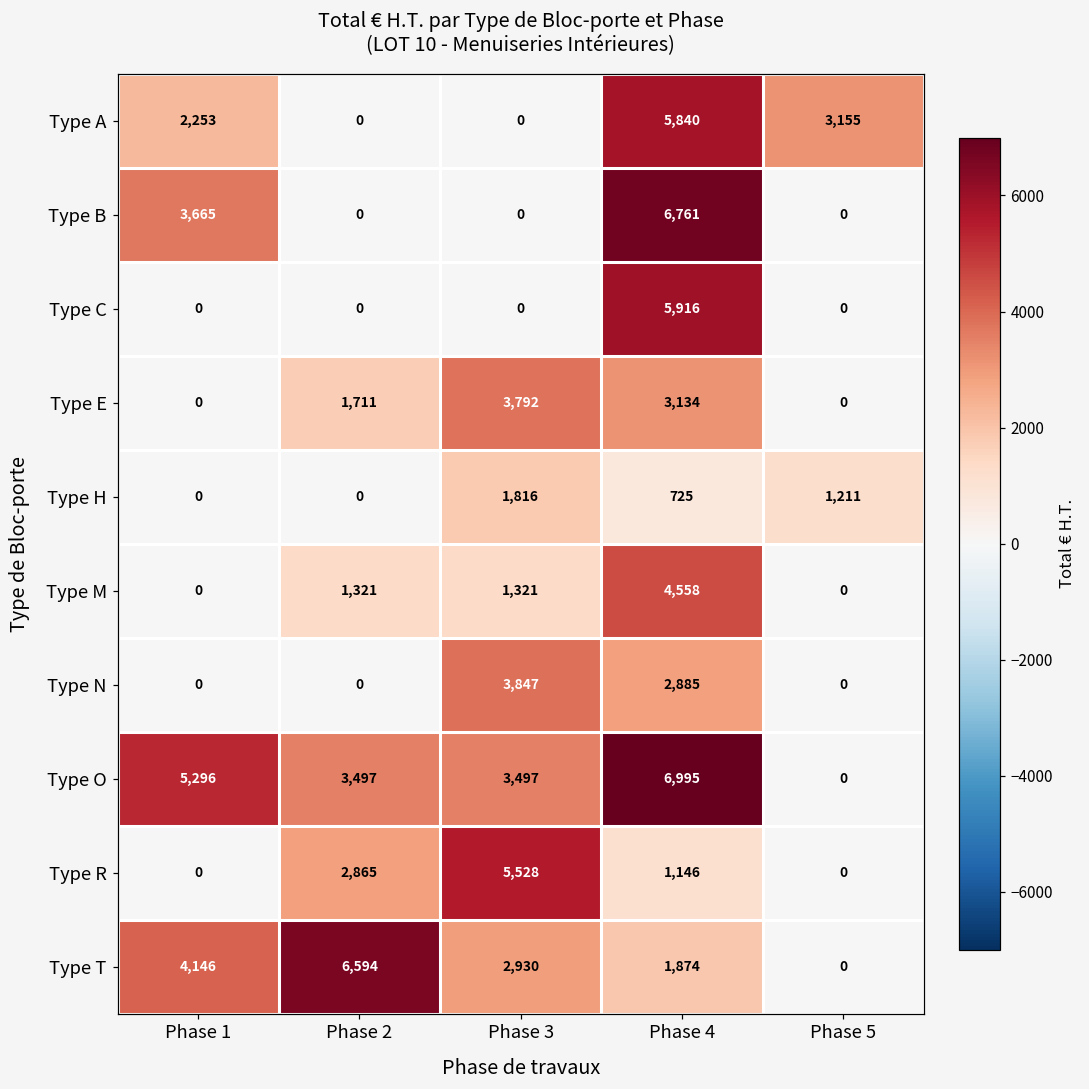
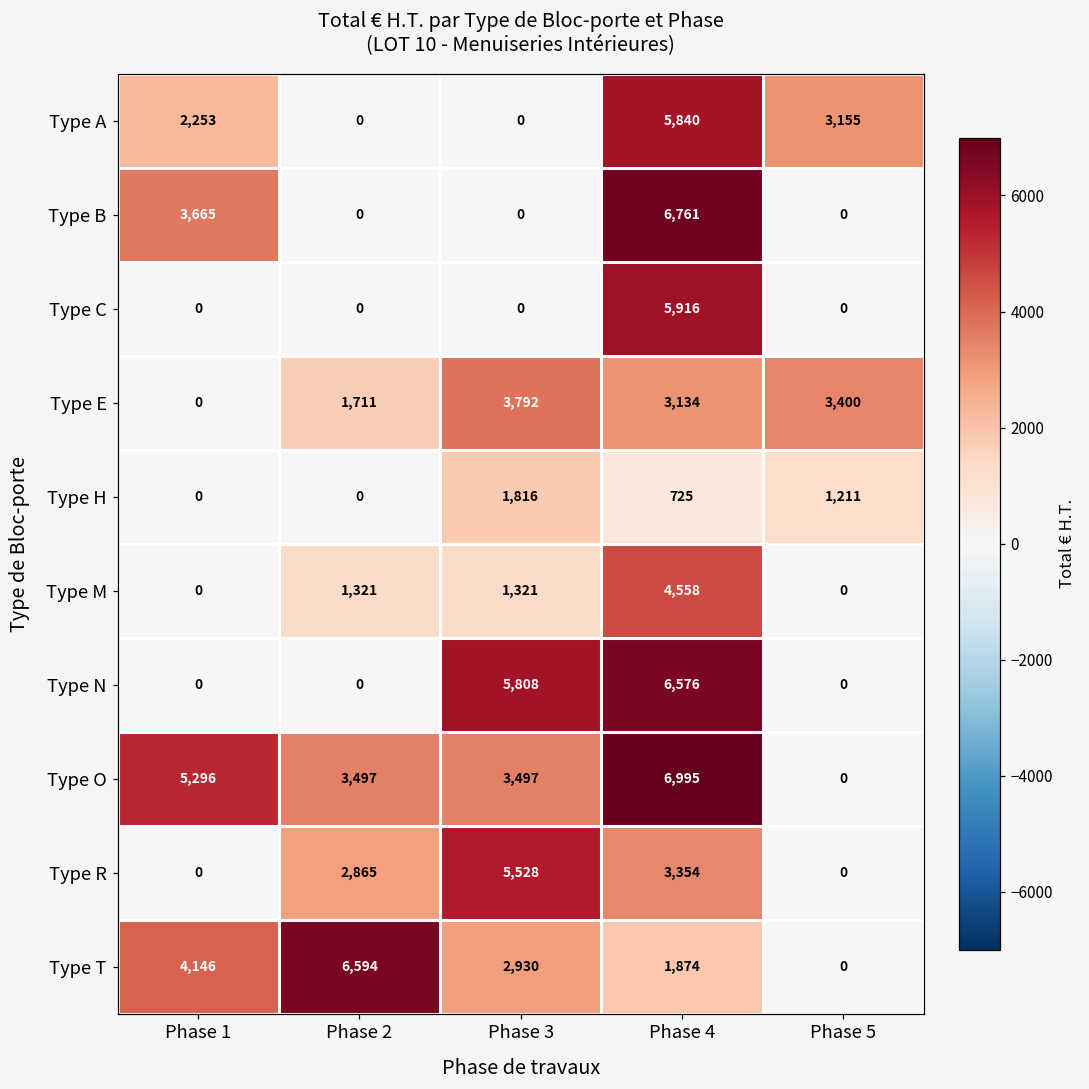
Type E, Phase 5: 0 -> 3,400
Type N, Phase 3: 3,847 -> 5,808
Type N, Phase 4: 2,885 -> 6,576
Type R, Phase 4: 1,146 -> 3,354
